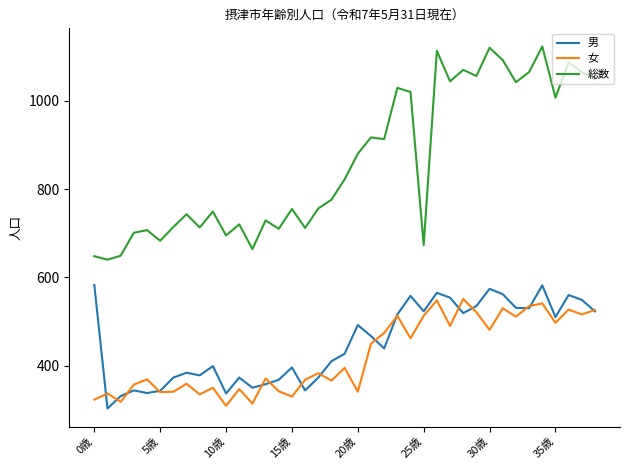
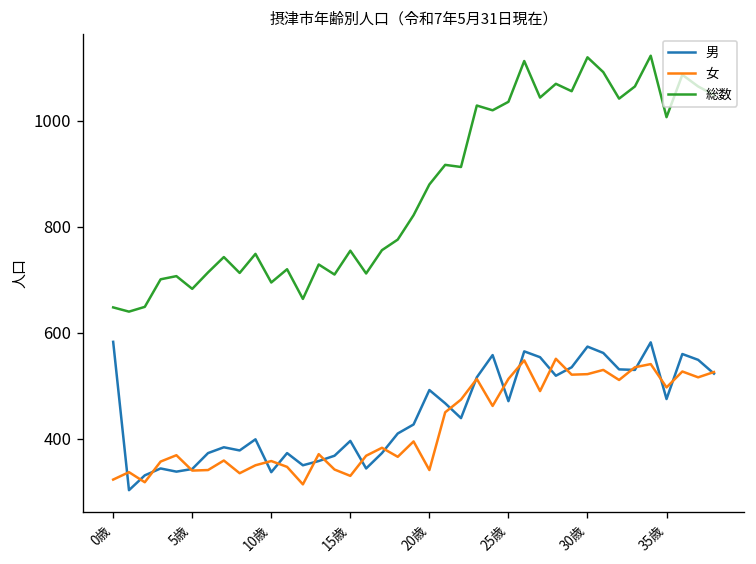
女, 10歳: 310 -> 360
男, 25歳: 520 -> 470
総数, 25歳: 670 -> 1040
女, 30歳: 480 -> 520
男, 35歳: 510 -> 480
